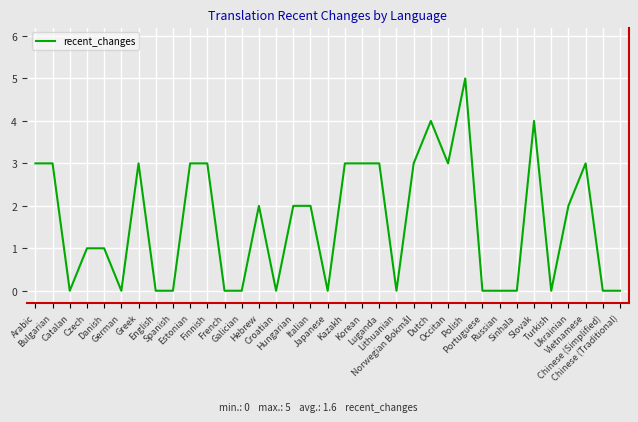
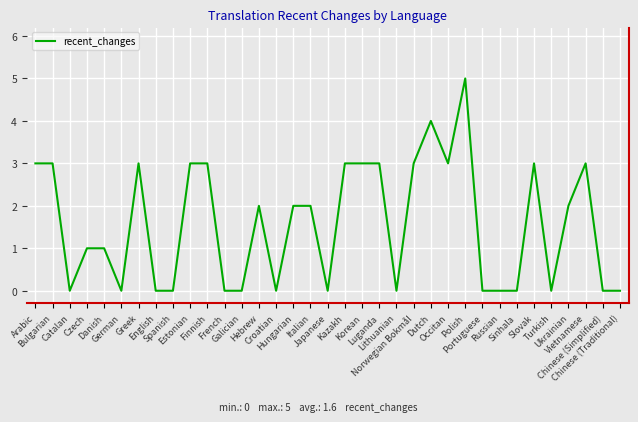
Slovak: 4 -> 3
